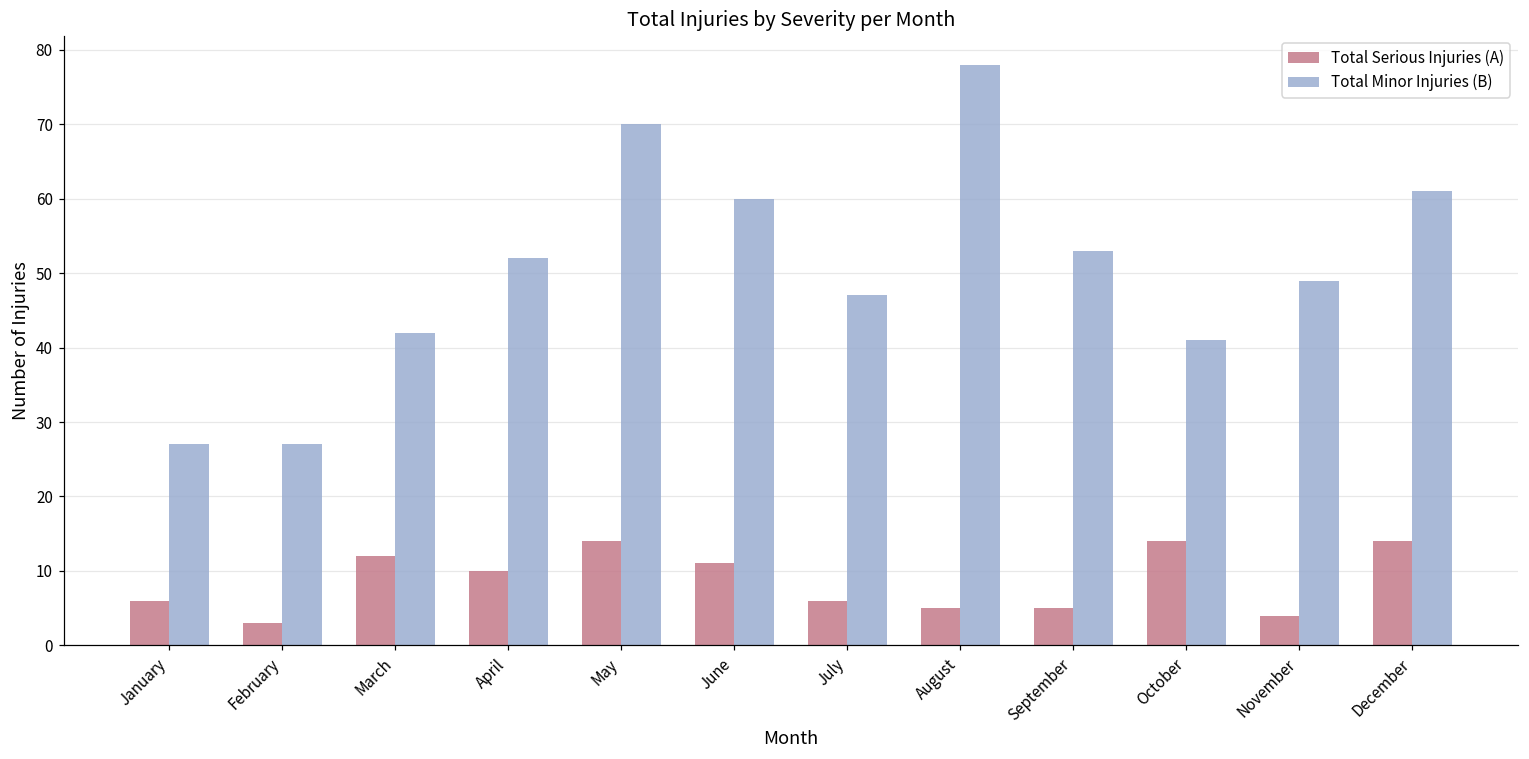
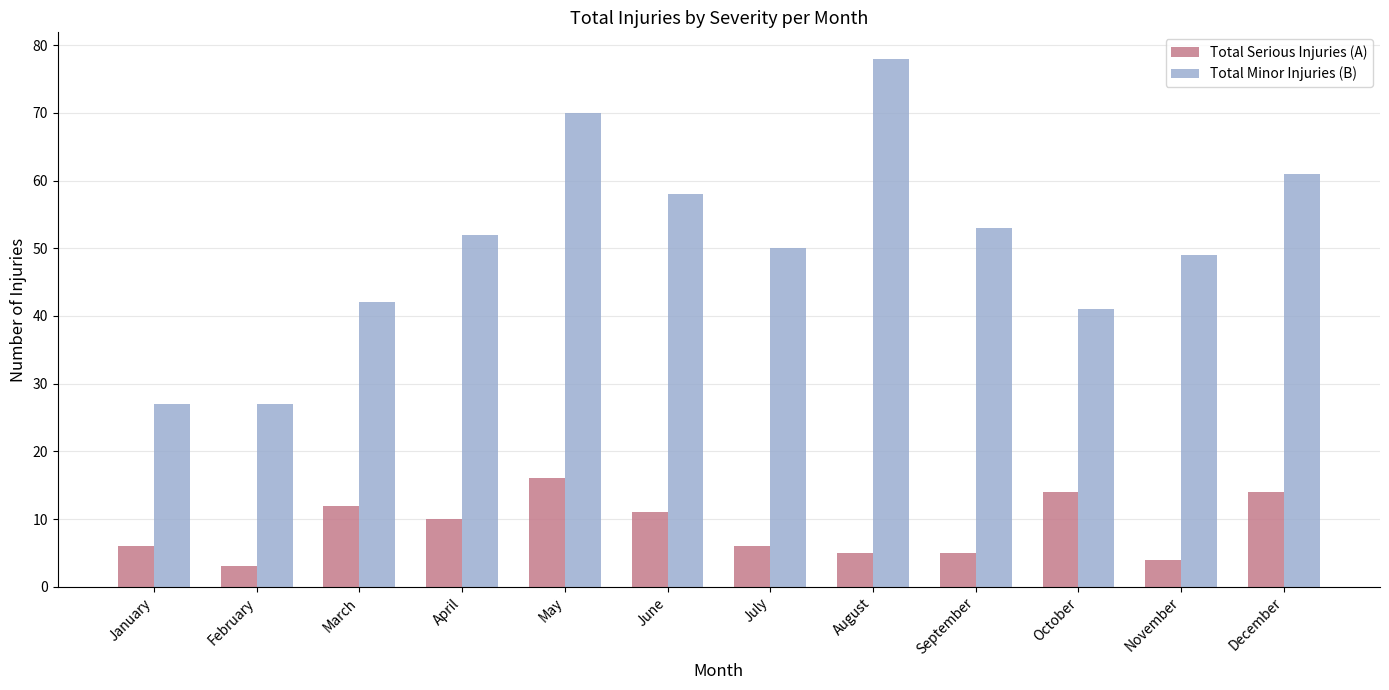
Total Serious Injuries (A), May: 14 -> 16
Total Minor Injuries (B), June: 60 -> 58
Total Minor Injuries (B), July: 47 -> 50
